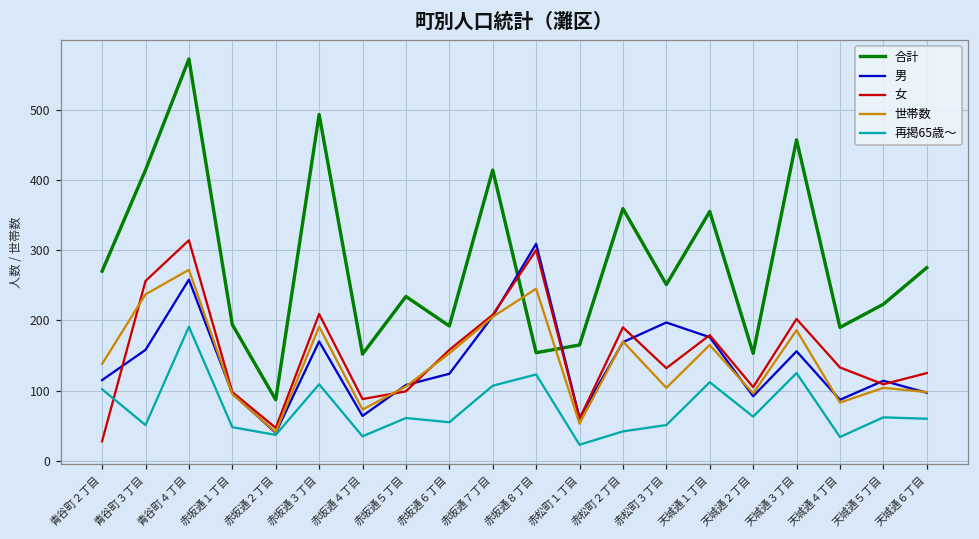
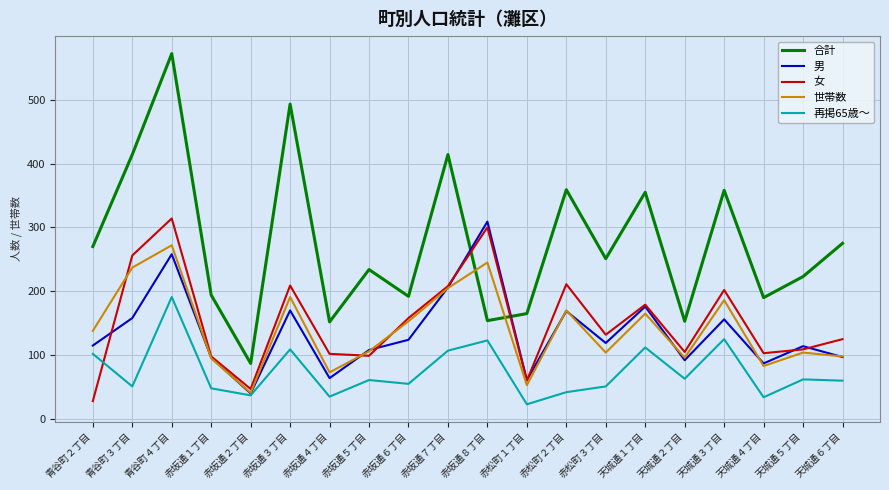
女, 赤坂通４丁目: 90 -> 100
女, 赤松町２丁目: 190 -> 210
男, 赤松町３丁目: 200 -> 120
合計, 天城通３丁目: 460 -> 360
女, 天城通４丁目: 130 -> 100
